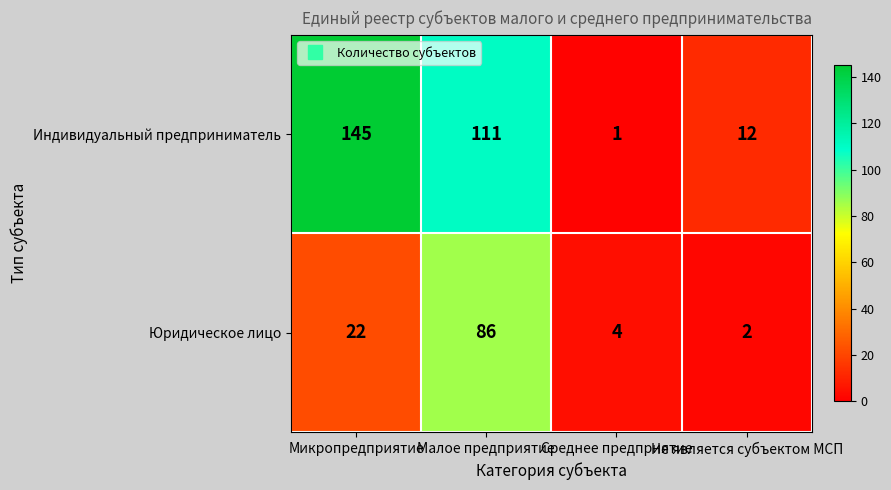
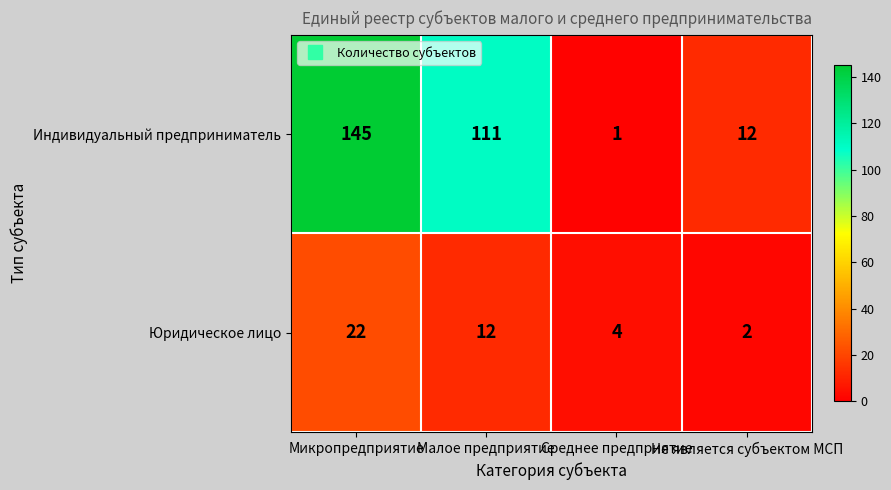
Юридическое лицо, Малое предприятие: 86 -> 12
